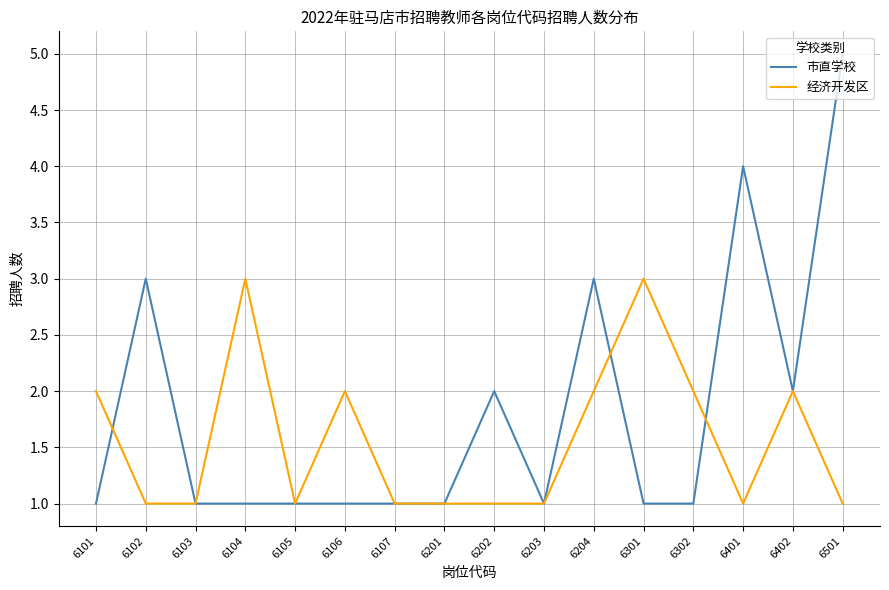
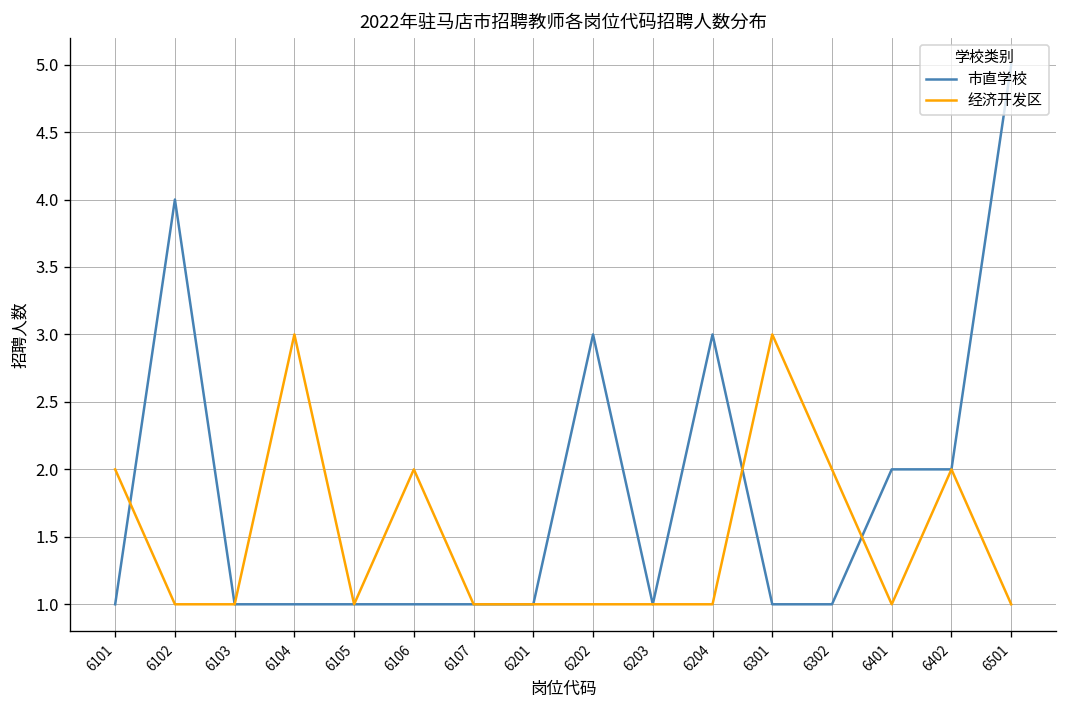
市直学校, 6102: 3 -> 4
市直学校, 6202: 2 -> 3
经济开发区, 6204: 2 -> 1
市直学校, 6401: 4 -> 2
